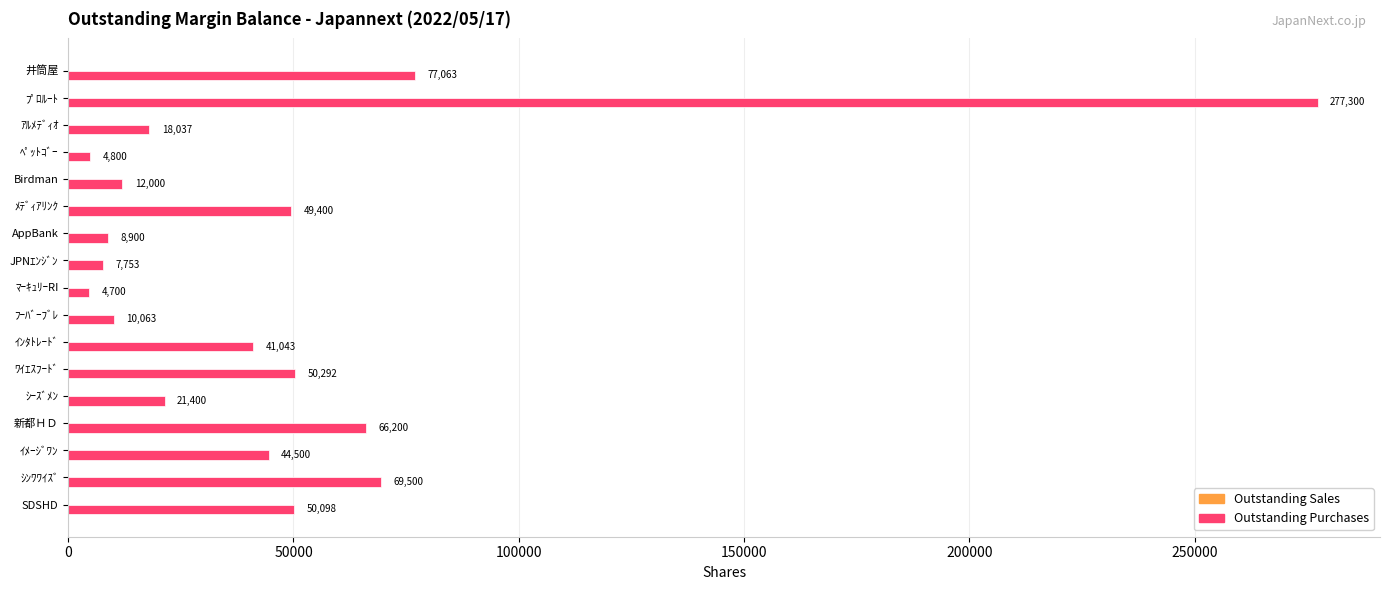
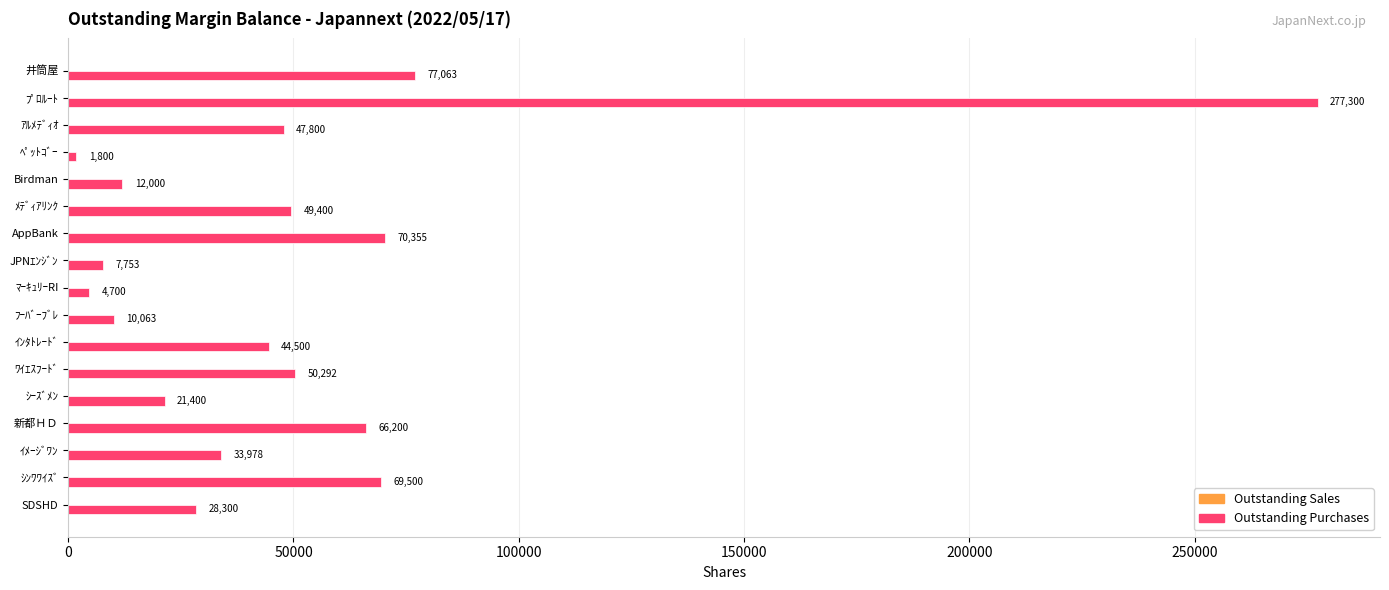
Outstanding Purchases, ｱﾙﾒﾃﾞｨｵ: 18,037 -> 47,800
Outstanding Purchases, ﾍﾟｯﾄｺﾞｰ: 4,800 -> 1,800
Outstanding Purchases, AppBank: 8,900 -> 70,355
Outstanding Purchases, ｲﾝﾀﾄﾚｰﾄﾞ: 41,043 -> 44,500
Outstanding Purchases, ｲﾒｰｼﾞﾜﾝ: 44,500 -> 33,978
Outstanding Purchases, SDSHD: 50,098 -> 28,300
